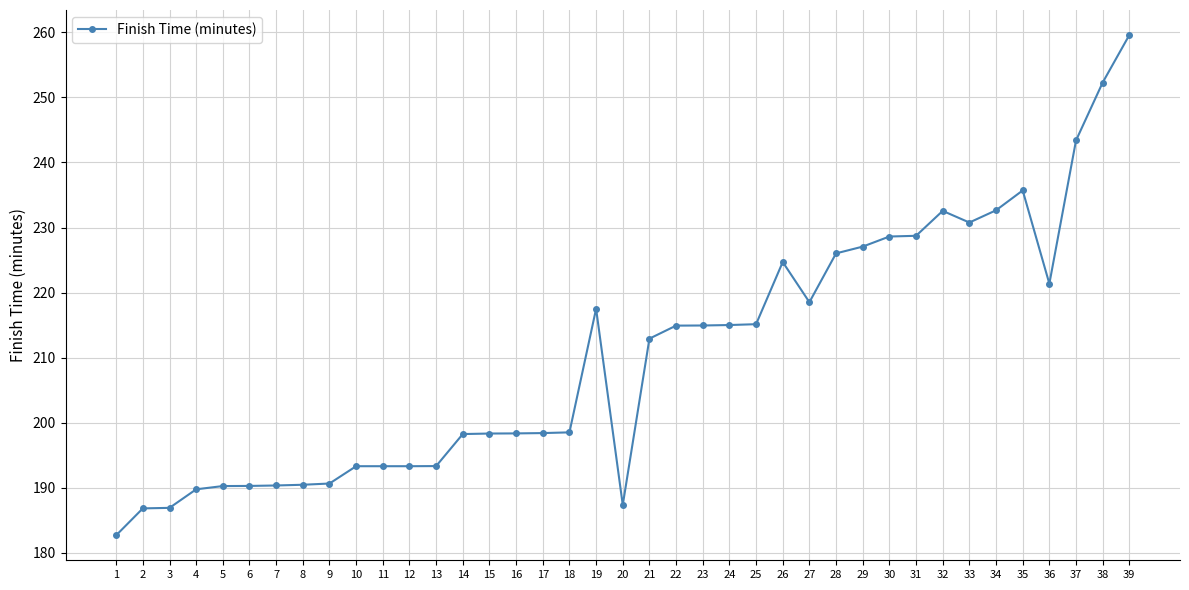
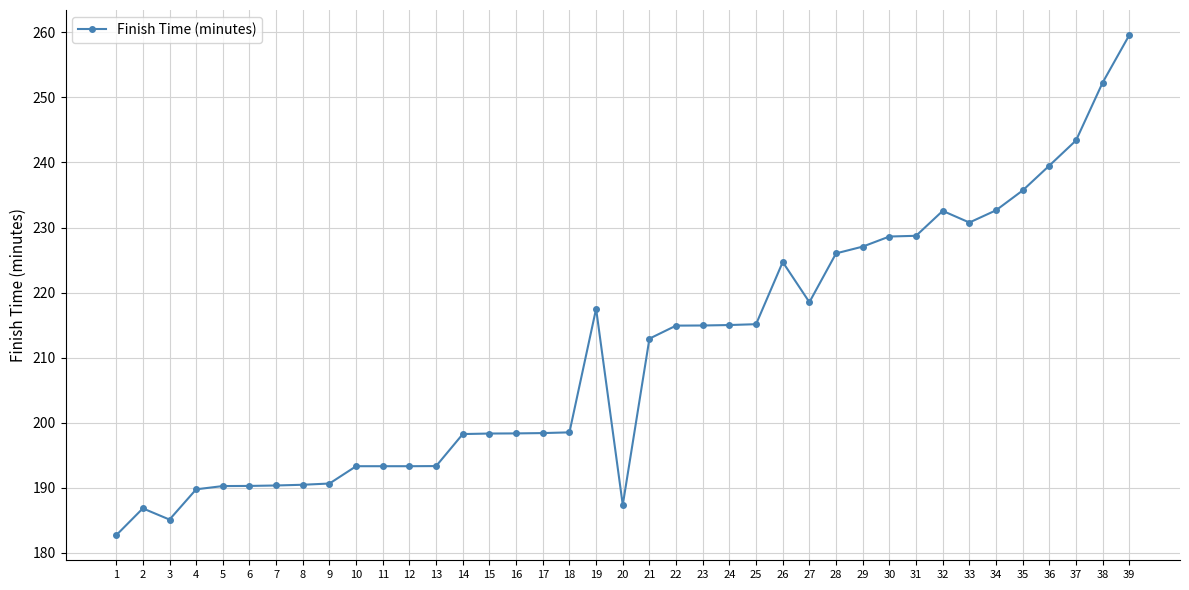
3: 187 -> 185
36: 221 -> 240
